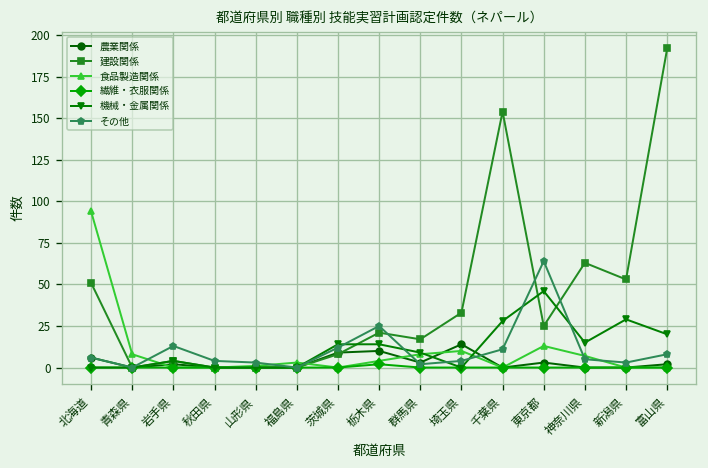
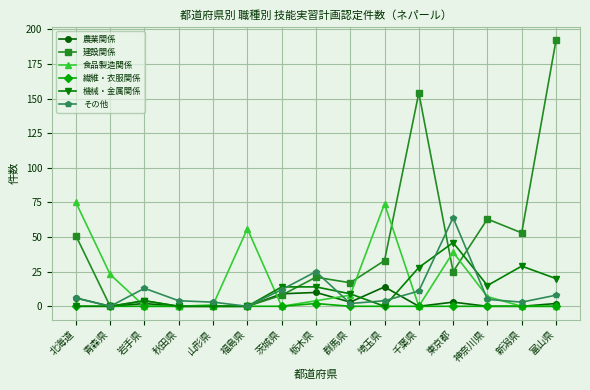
食品製造関係, 北海道: 94 -> 75
食品製造関係, 青森県: 8 -> 23
食品製造関係, 福島県: 3 -> 56
食品製造関係, 埼玉県: 10 -> 74
食品製造関係, 東京都: 13 -> 39
